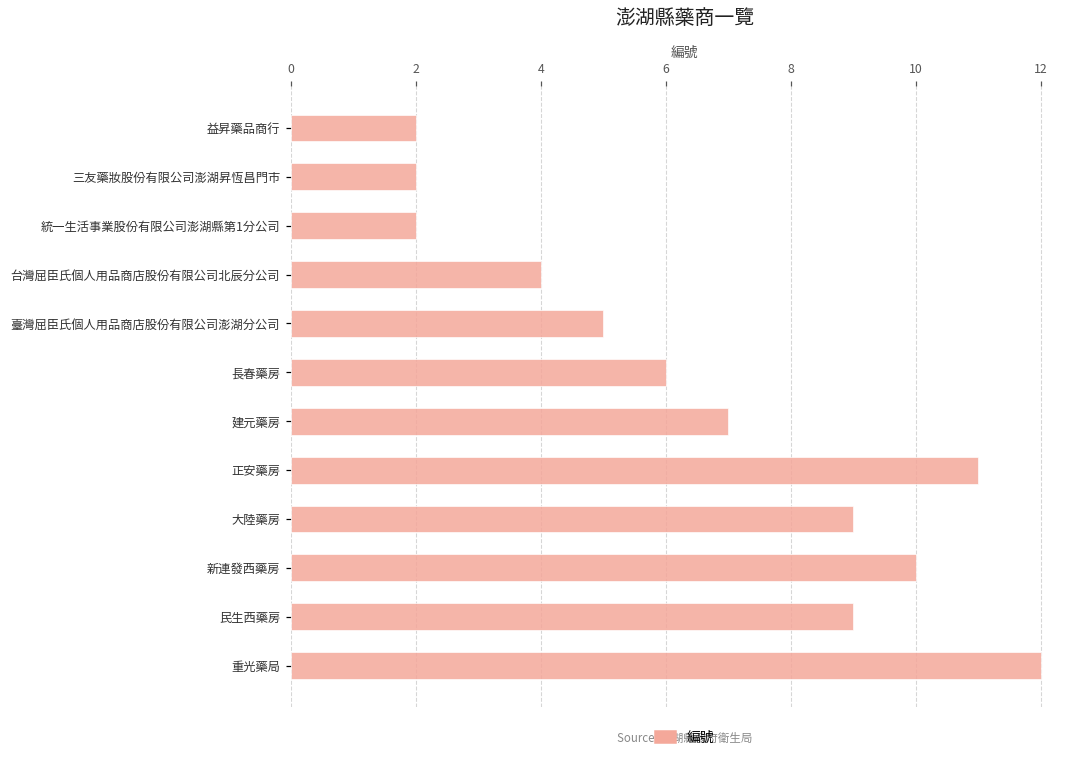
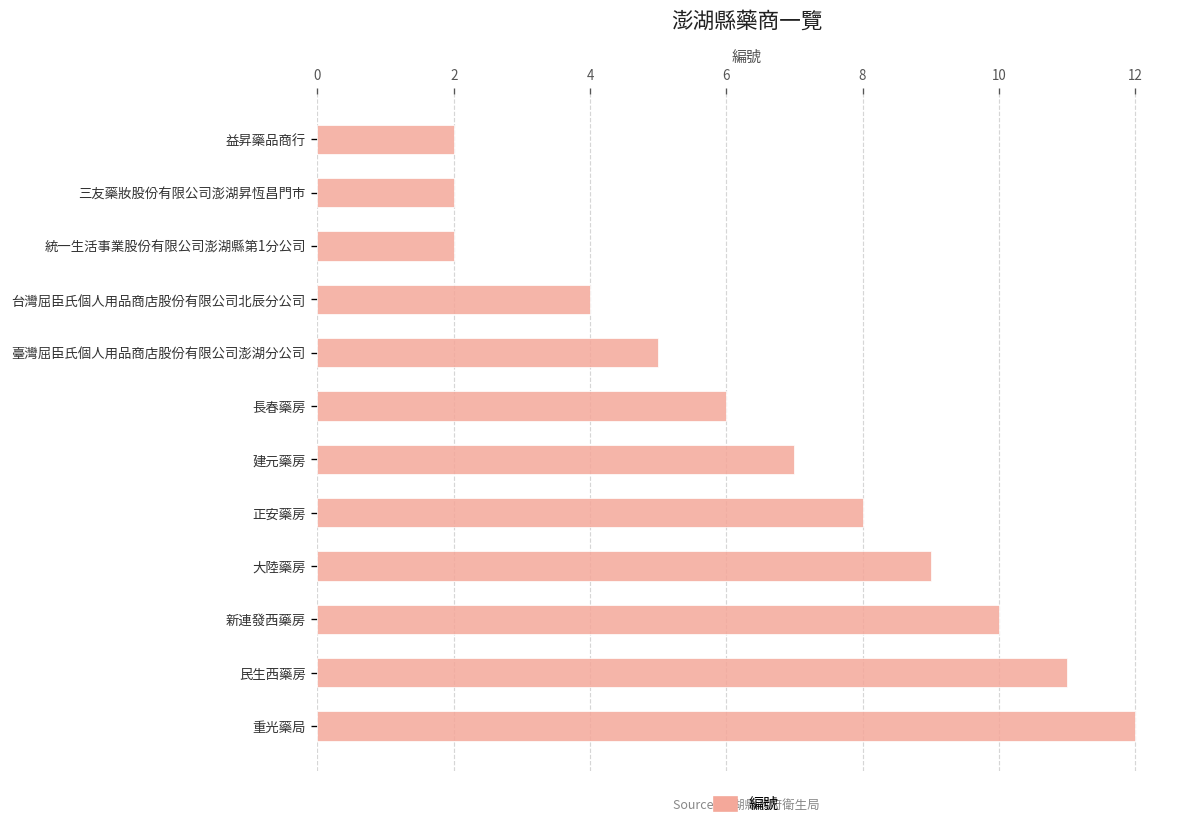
正安藥房: 11 -> 8
民生西藥房: 9 -> 11
